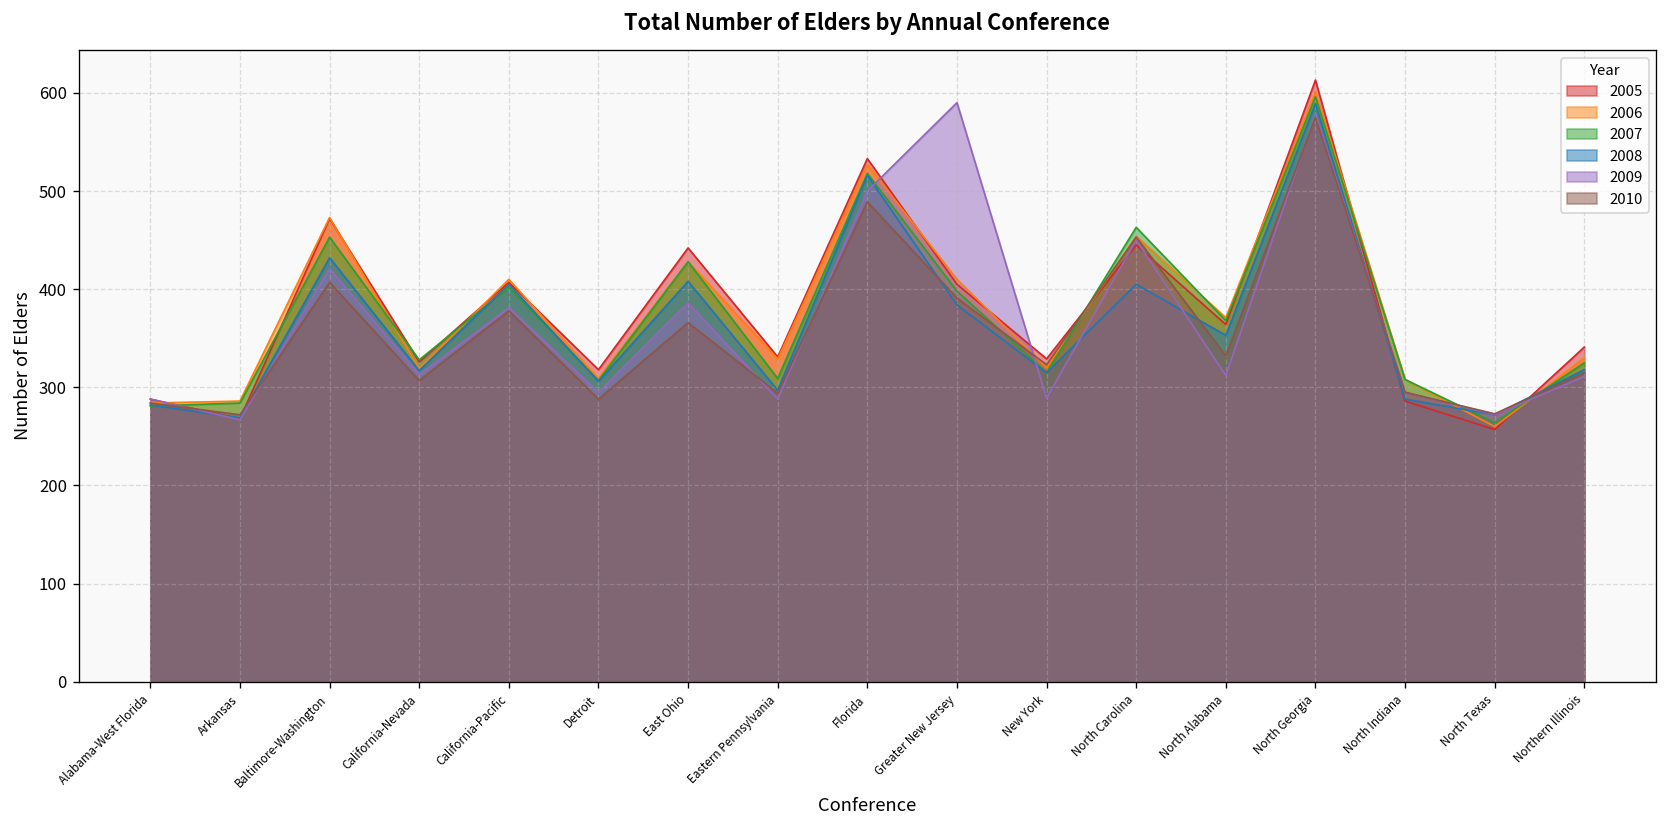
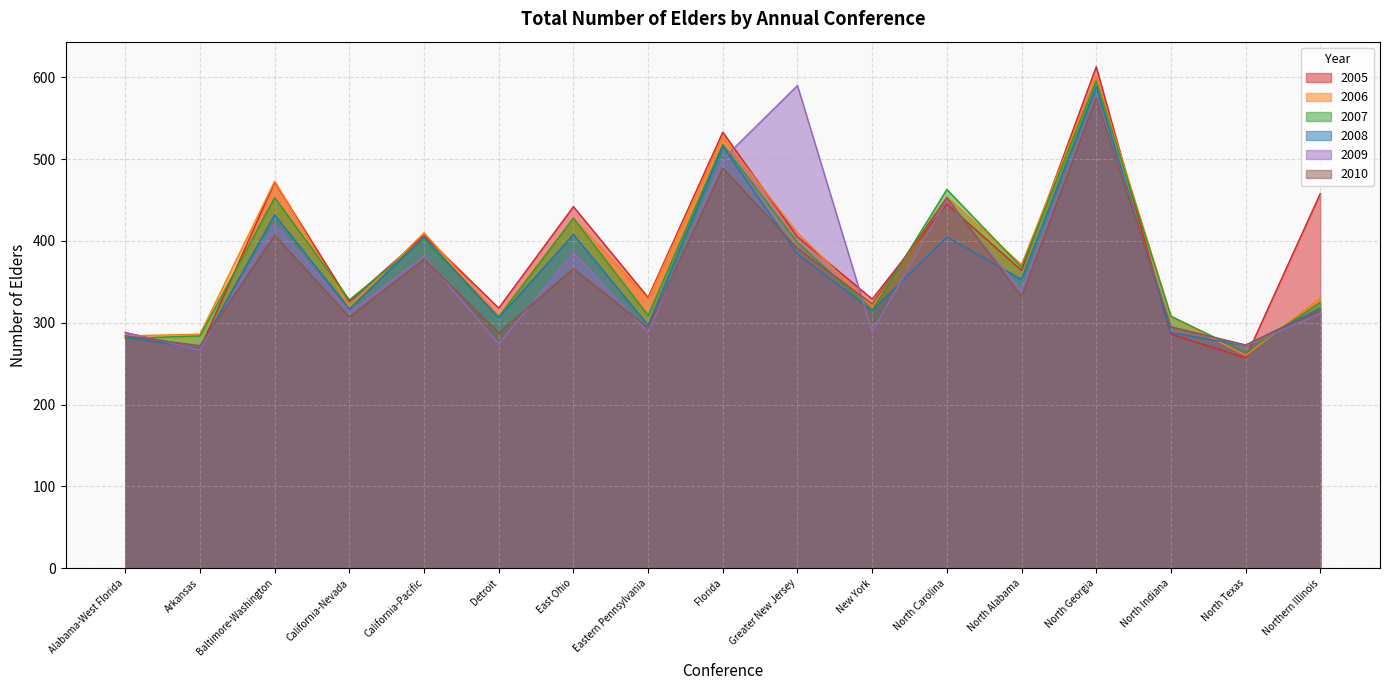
2009, Detroit: 300 -> 270
2009, North Alabama: 310 -> 340
2005, Northern Illinois: 340 -> 460
